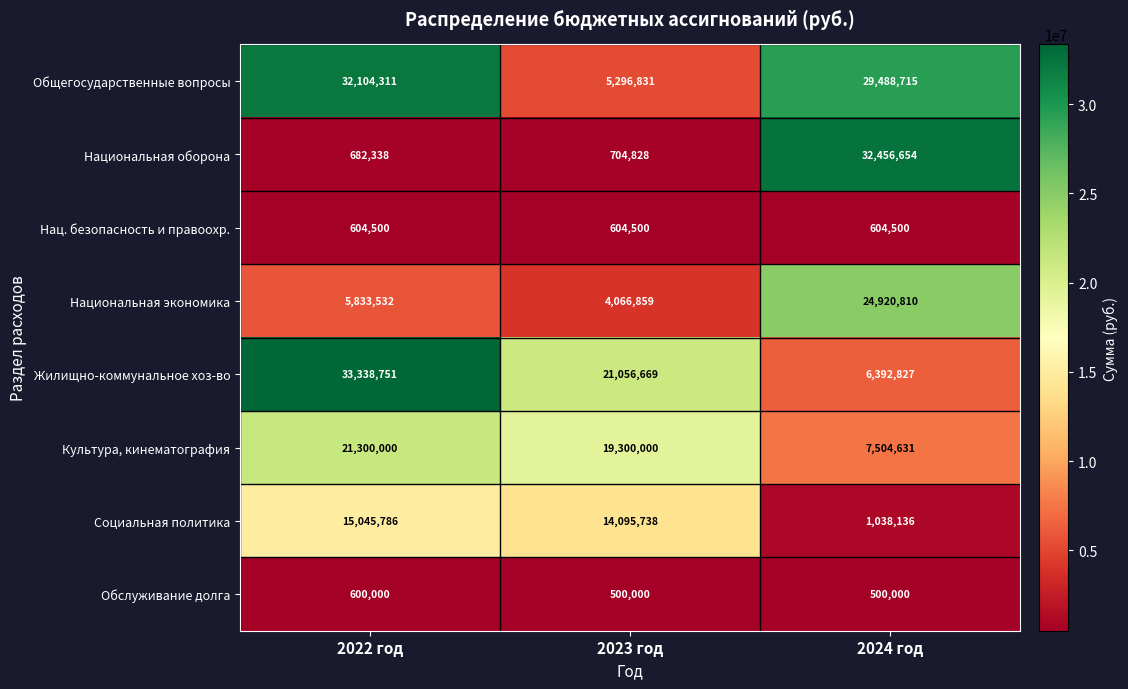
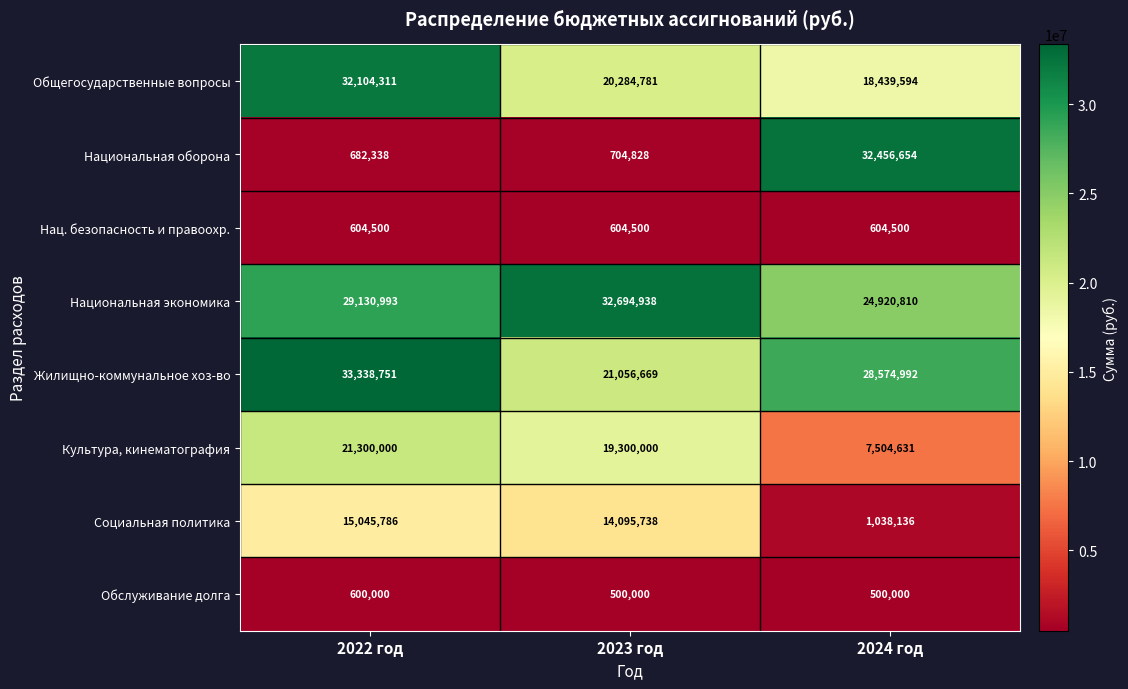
Общегосударственные вопросы, 2023 год: 5,296,831 -> 20,284,781
Общегосударственные вопросы, 2024 год: 29,488,715 -> 18,439,594
Национальная экономика, 2022 год: 5,833,532 -> 29,130,993
Национальная экономика, 2023 год: 4,066,859 -> 32,694,938
Жилищно-коммунальное хоз-во, 2024 год: 6,392,827 -> 28,574,992
